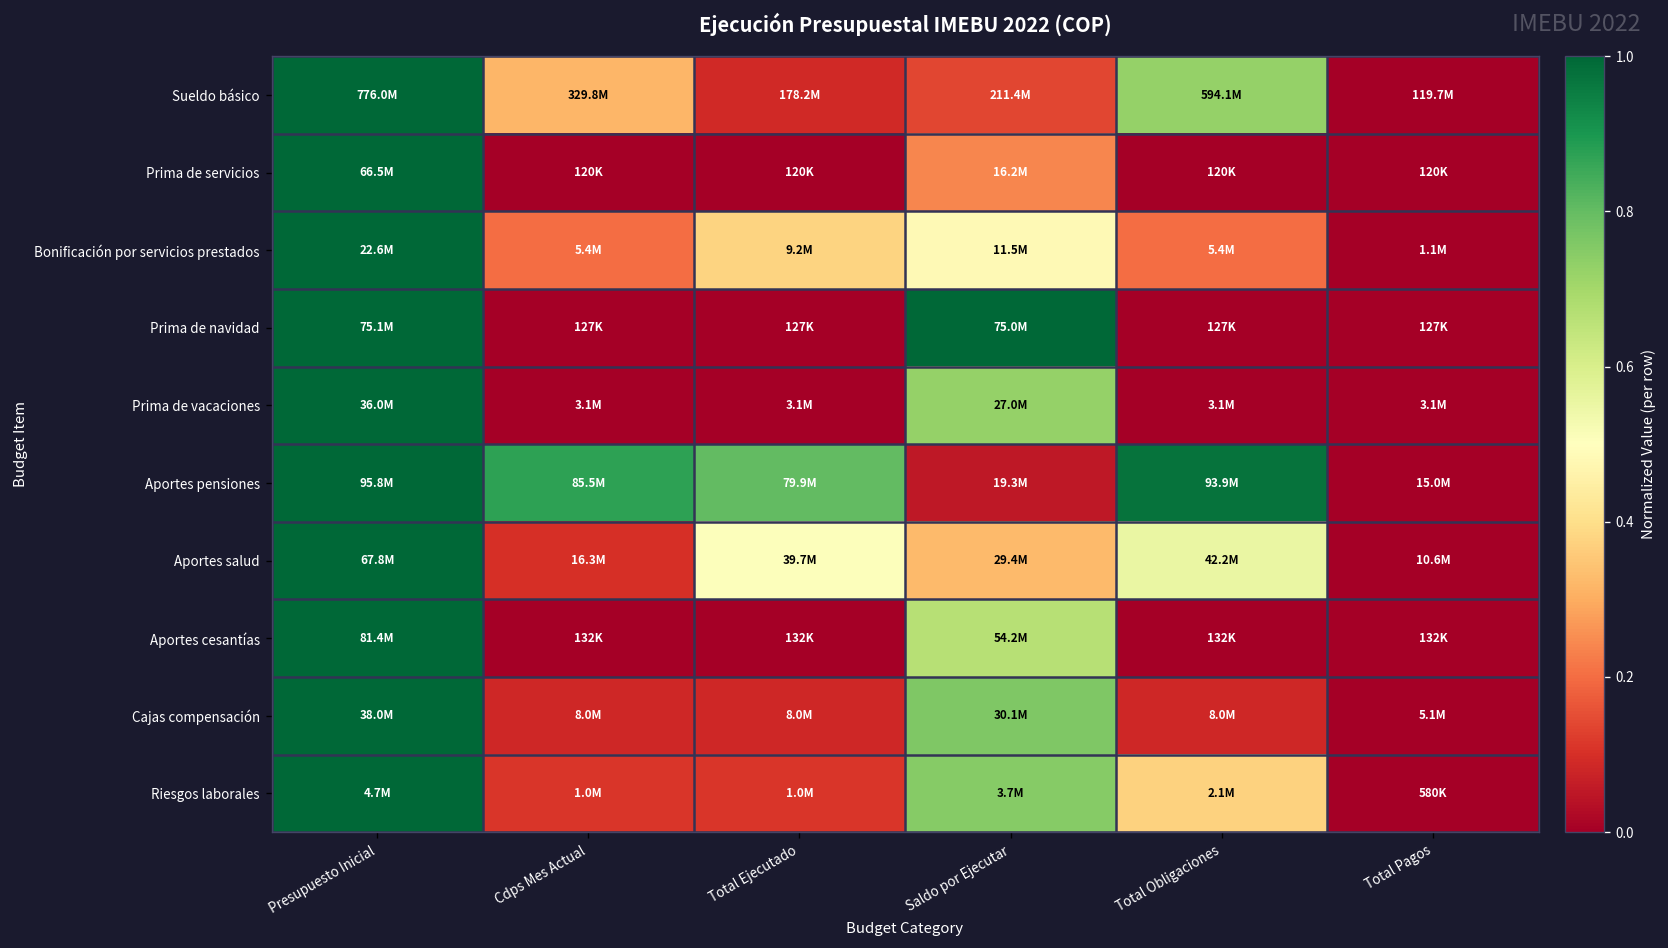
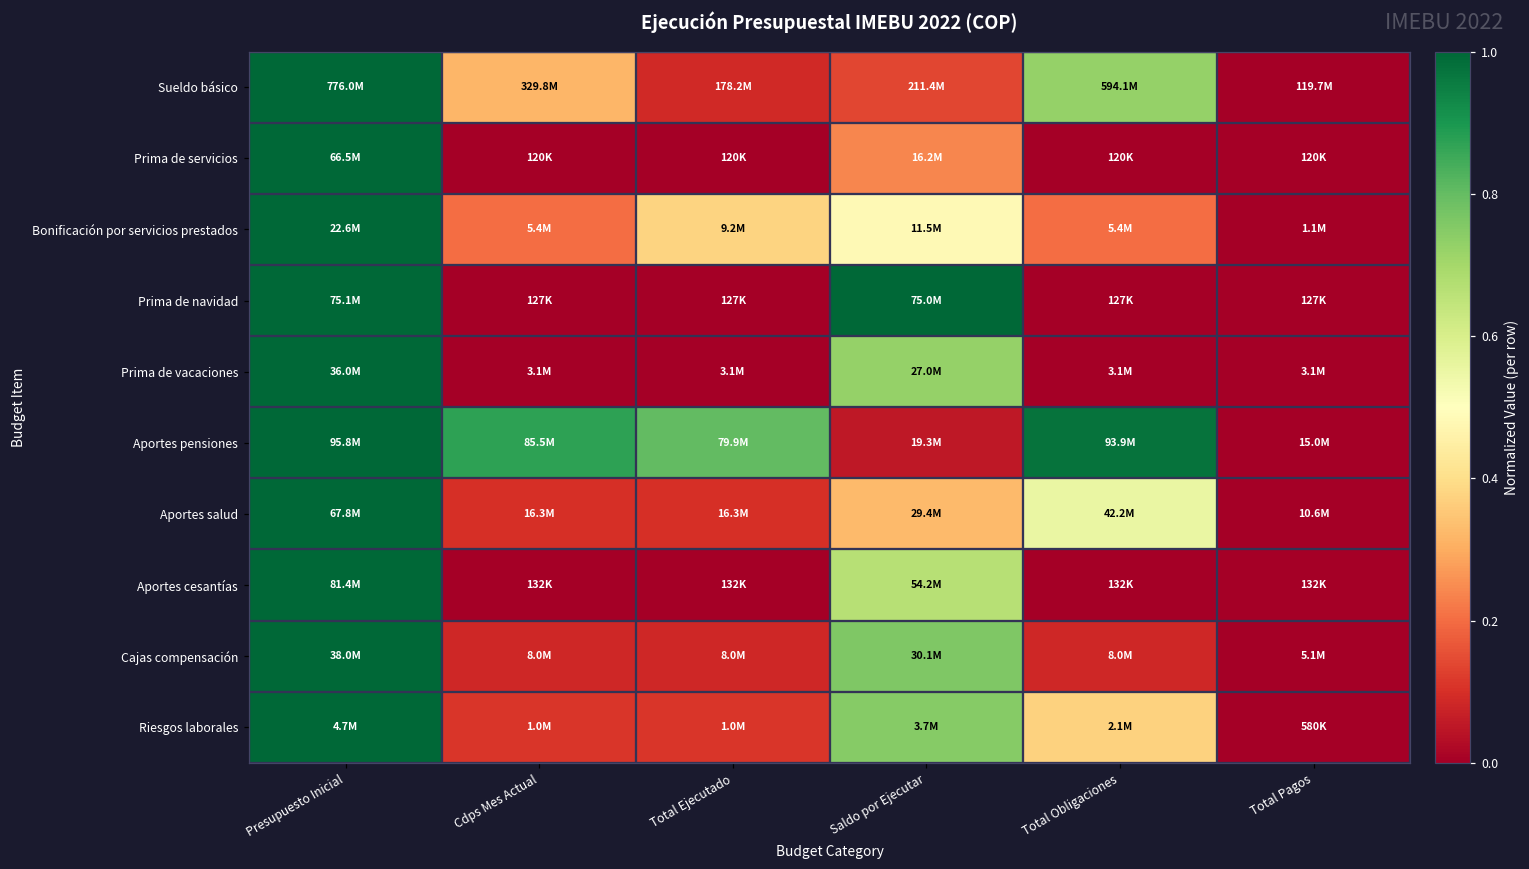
Aportes salud, Total Ejecutado: 39.7M -> 16.3M
